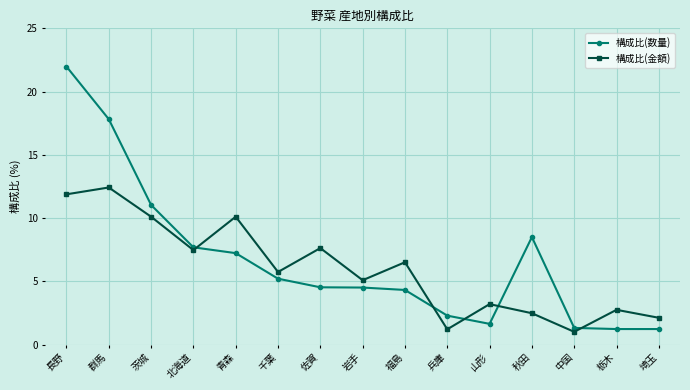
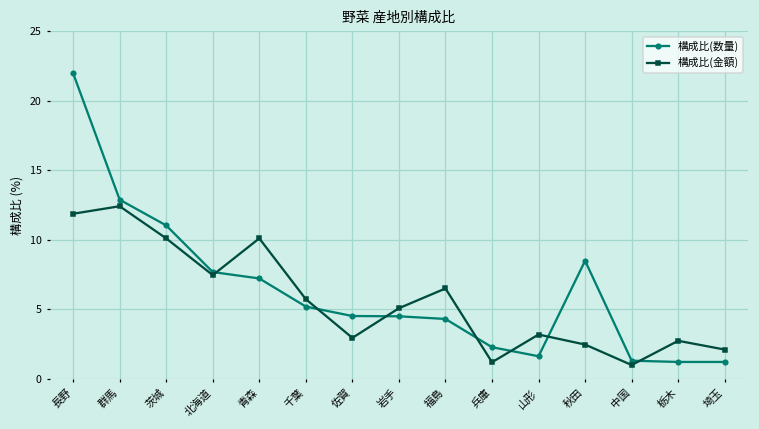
構成比(数量), 群馬: 17.8 -> 12.9
構成比(金額), 佐賀: 7.6 -> 3.0
